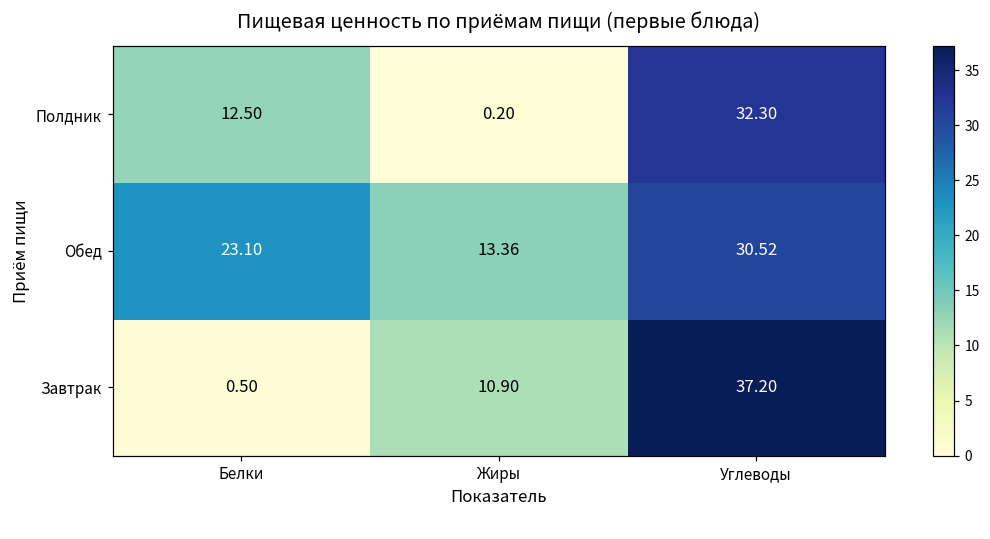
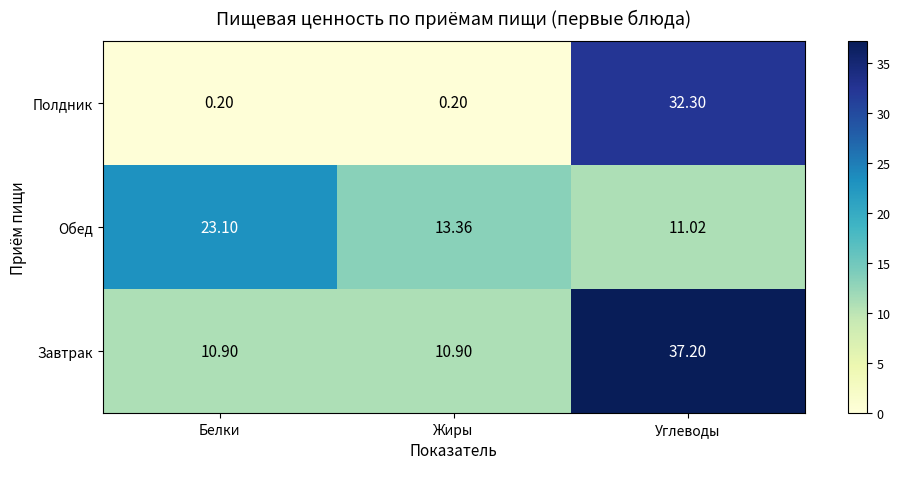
Полдник, Белки: 12.50 -> 0.20
Обед, Углеводы: 30.52 -> 11.02
Завтрак, Белки: 0.50 -> 10.90
